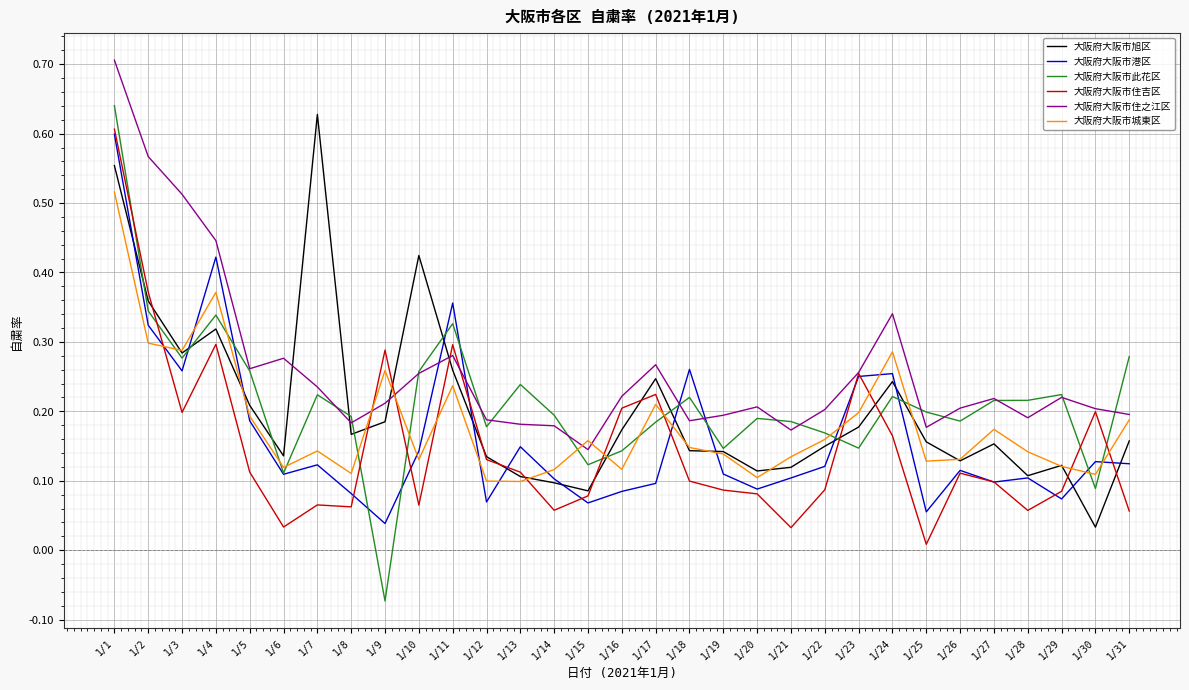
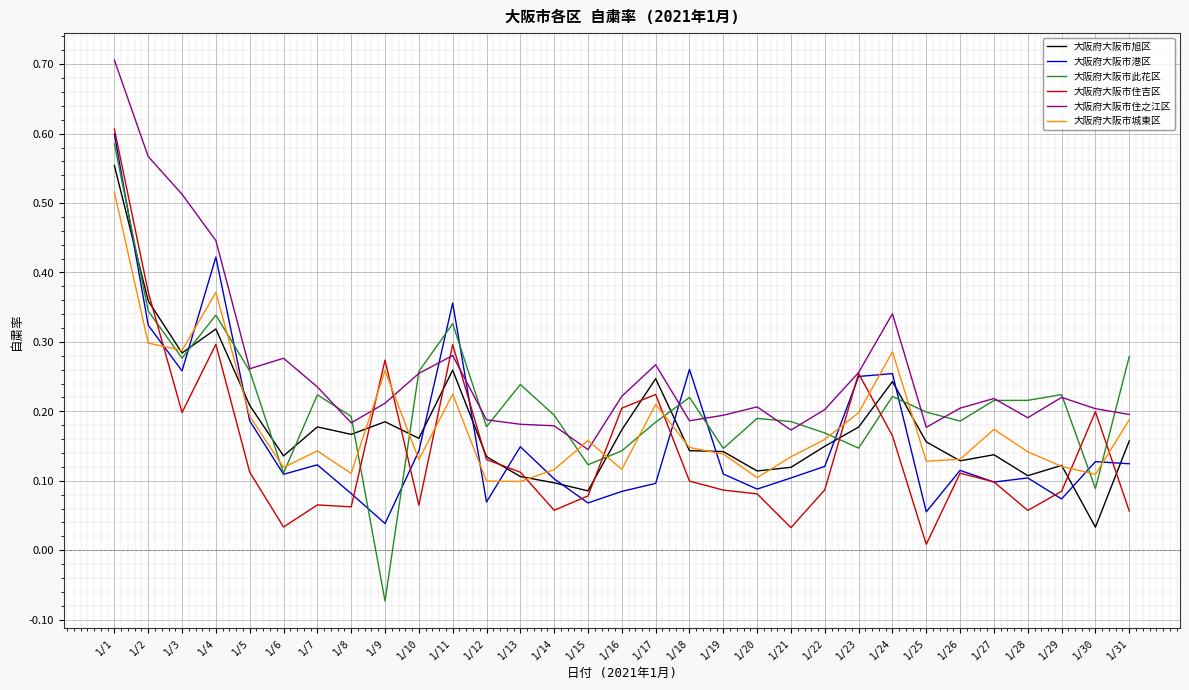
大阪府大阪市此花区, 1/1: 0.64 -> 0.59
大阪府大阪市旭区, 1/7: 0.63 -> 0.18
大阪府大阪市住吉区, 1/9: 0.29 -> 0.27
大阪府大阪市旭区, 1/10: 0.42 -> 0.16
大阪府大阪市城東区, 1/11: 0.24 -> 0.22
大阪府大阪市旭区, 1/27: 0.15 -> 0.14
